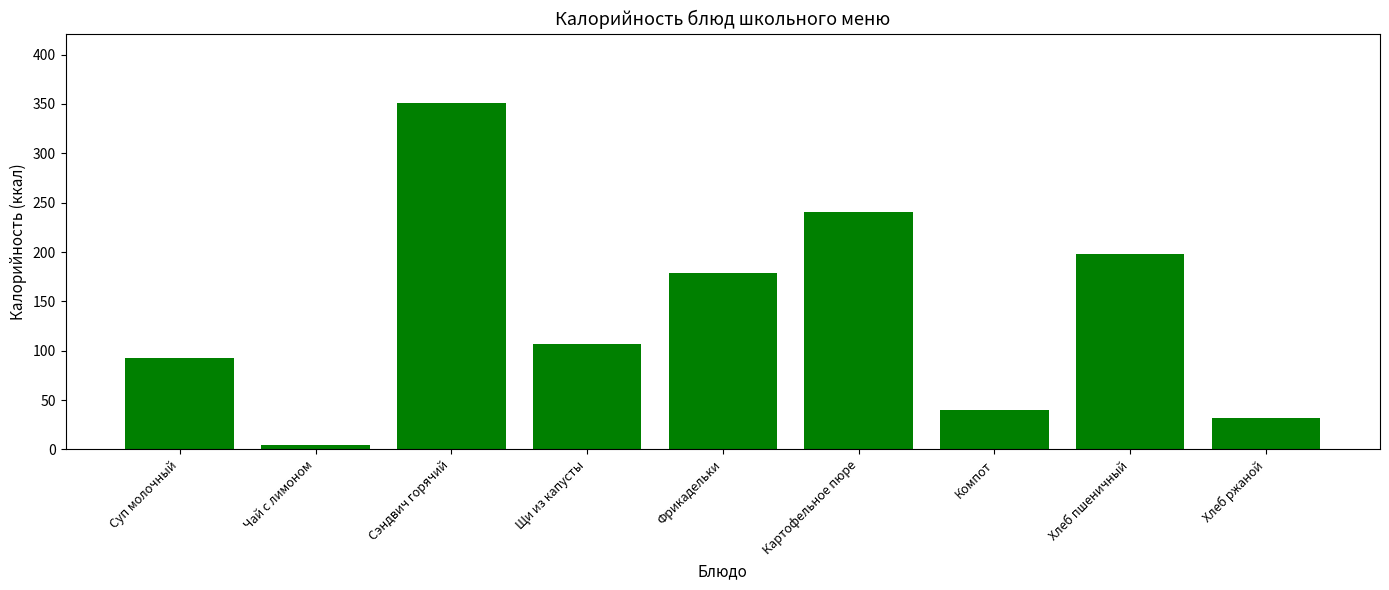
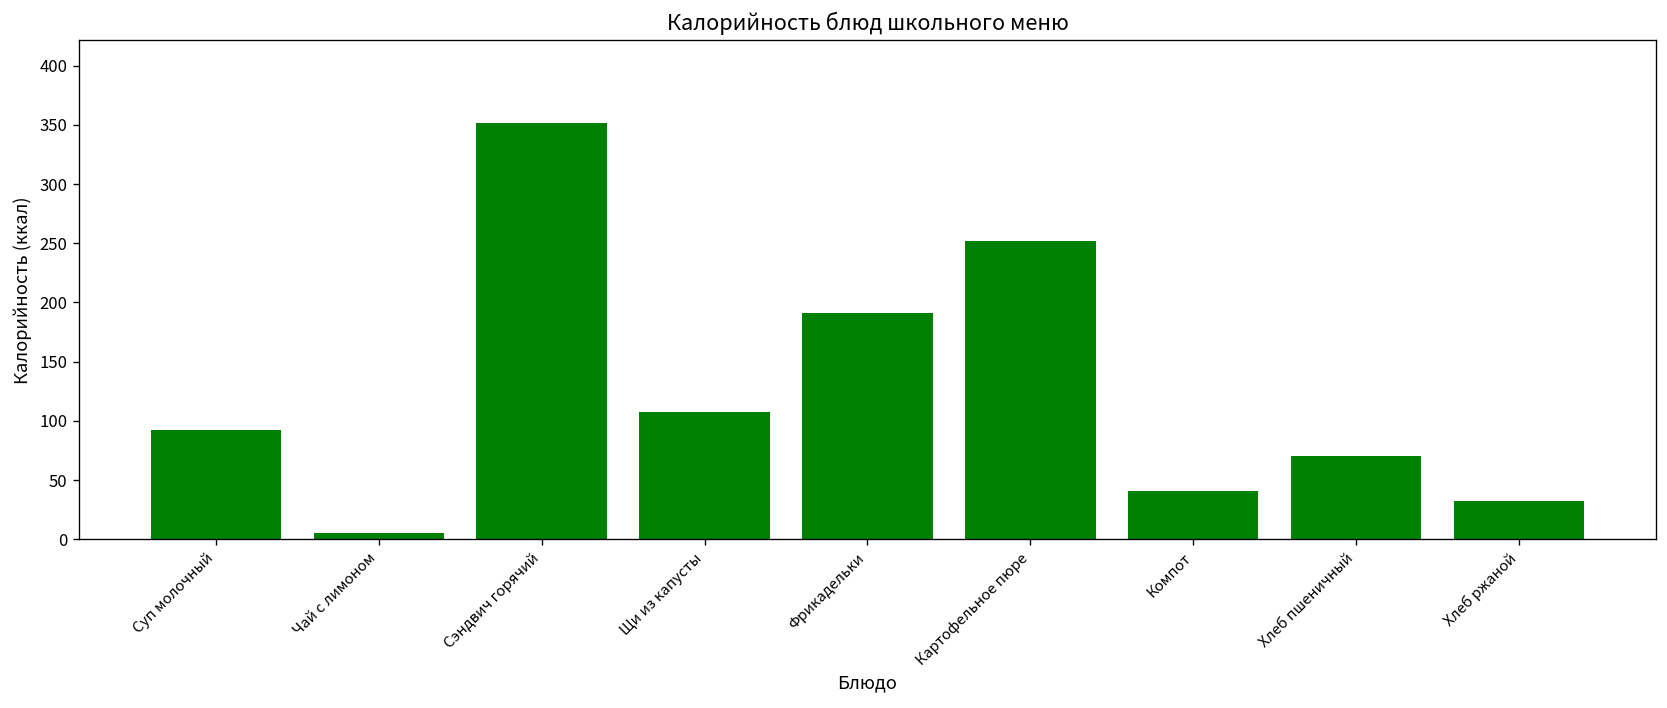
Фрикадельки: 180 -> 190
Картофельное пюре: 240 -> 250
Хлеб пшеничный: 200 -> 70
